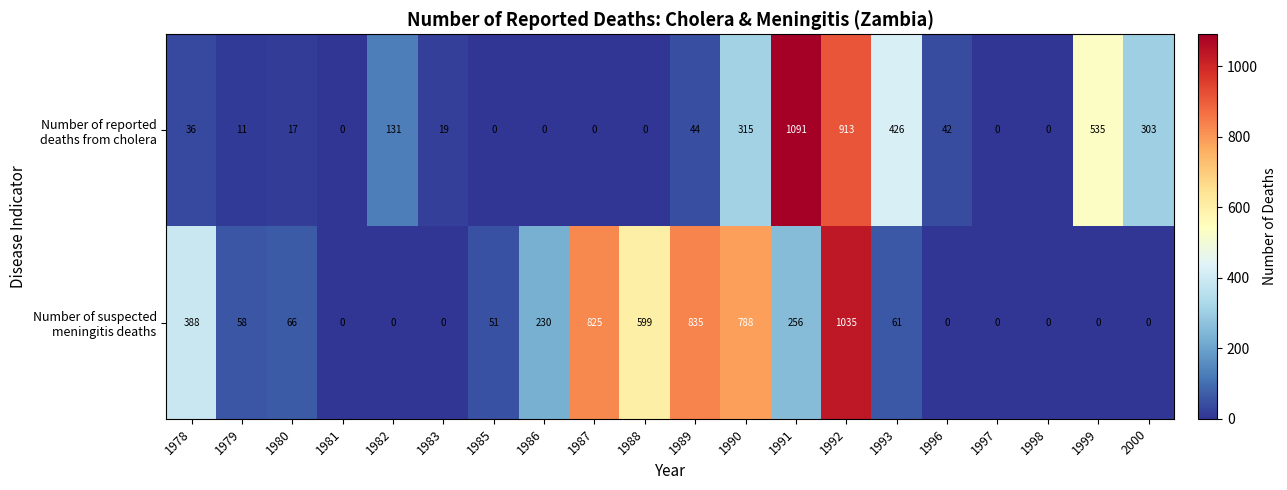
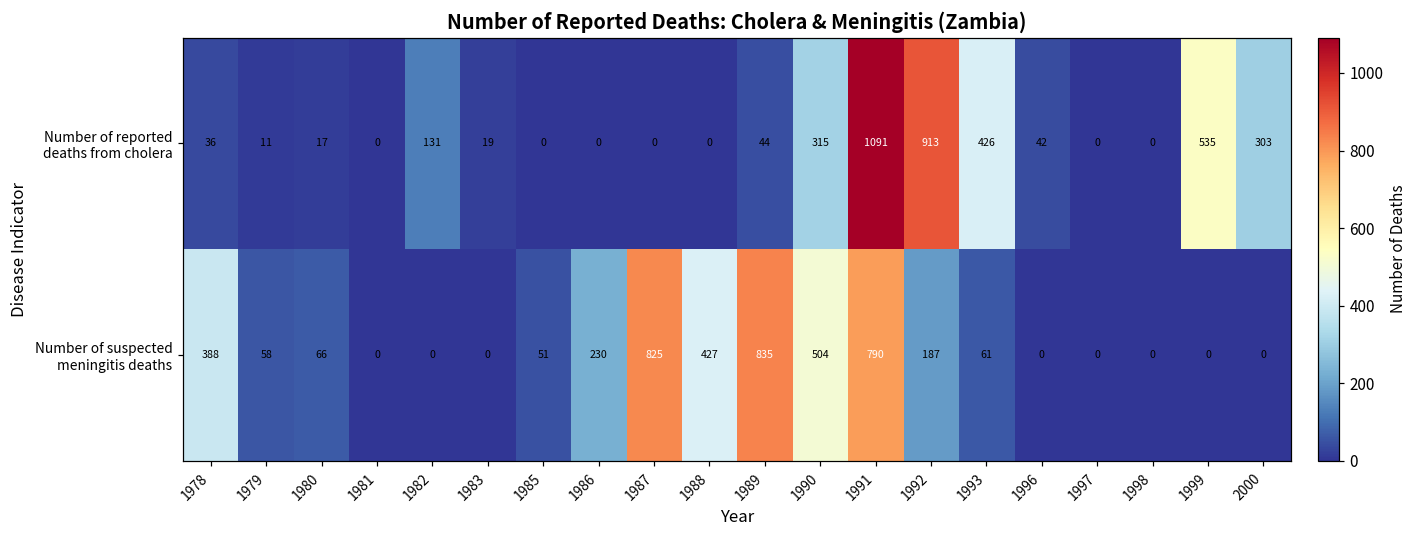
Number of suspected meningitis deaths, 1988: 599 -> 427
Number of suspected meningitis deaths, 1990: 788 -> 504
Number of suspected meningitis deaths, 1991: 256 -> 790
Number of suspected meningitis deaths, 1992: 1035 -> 187
